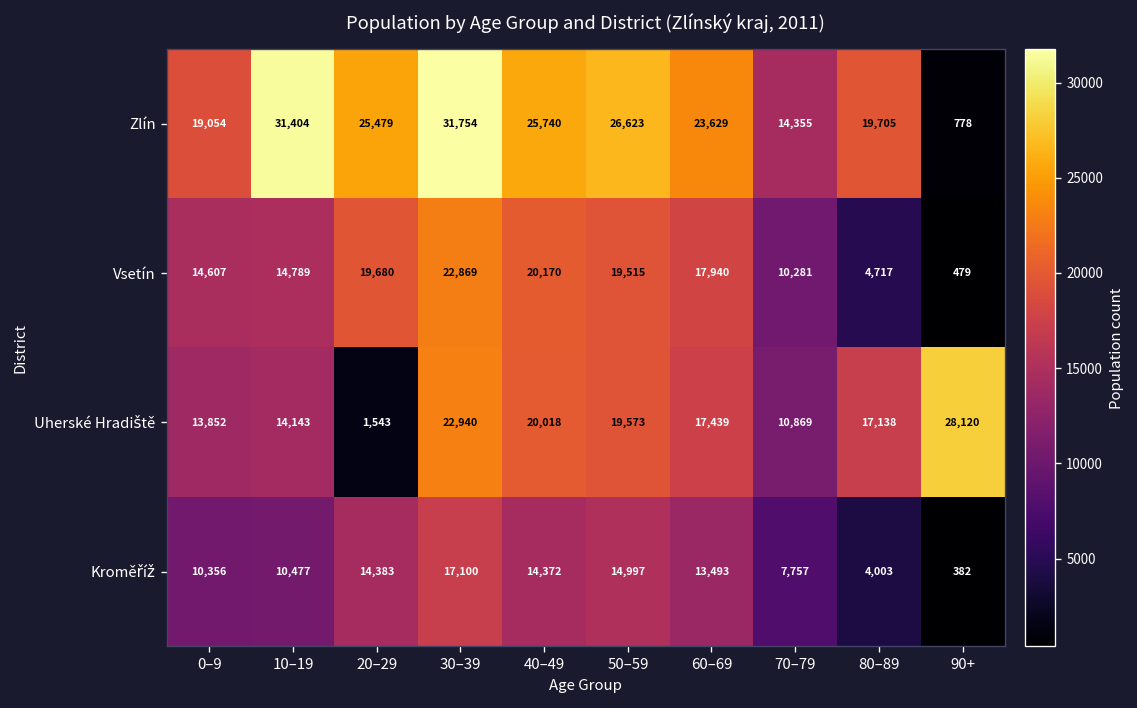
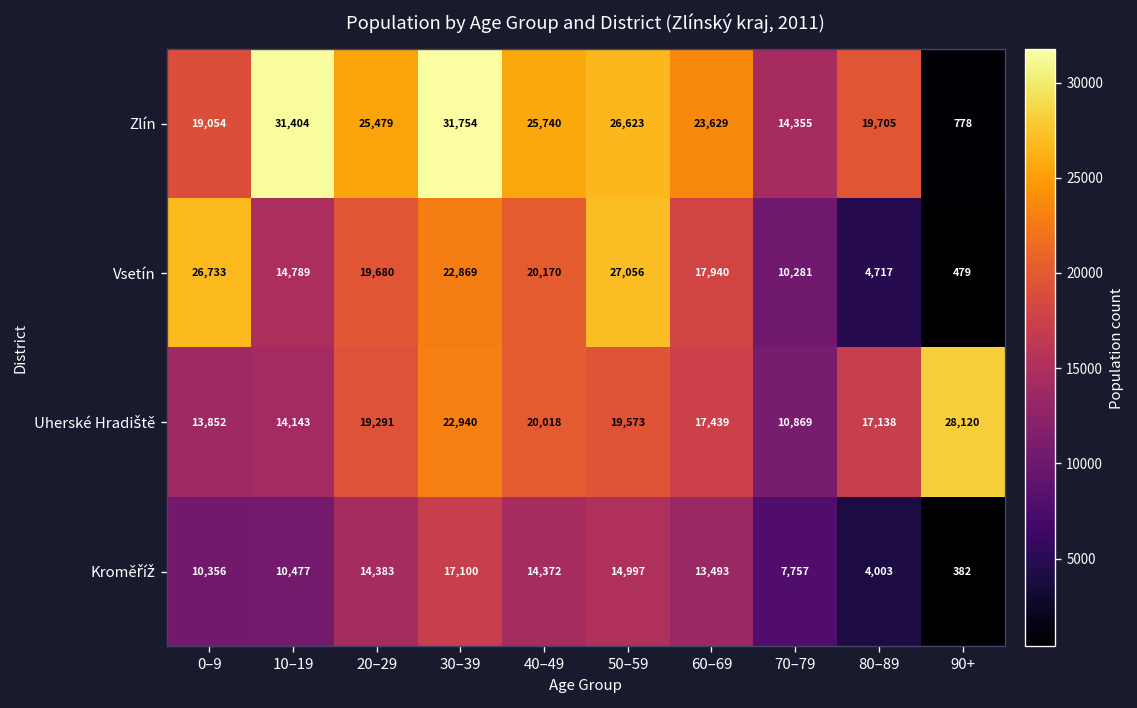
Vsetín, 0–9: 14,607 -> 26,733
Vsetín, 50–59: 19,515 -> 27,056
Uherské Hradiště, 20–29: 1,543 -> 19,291
